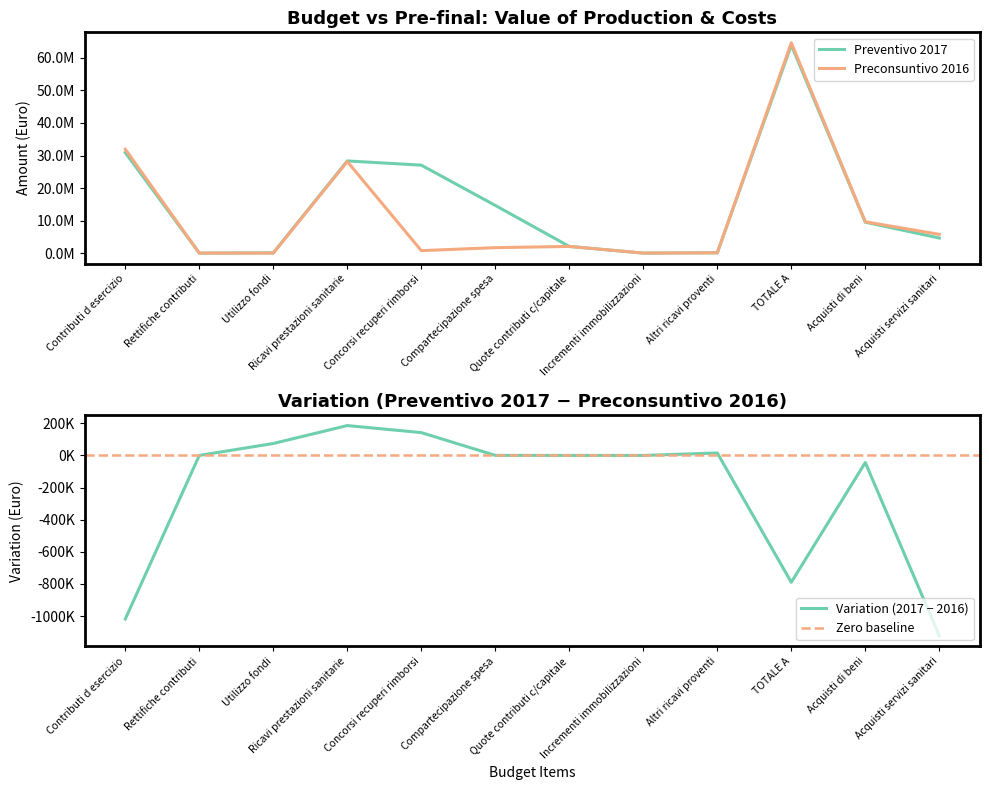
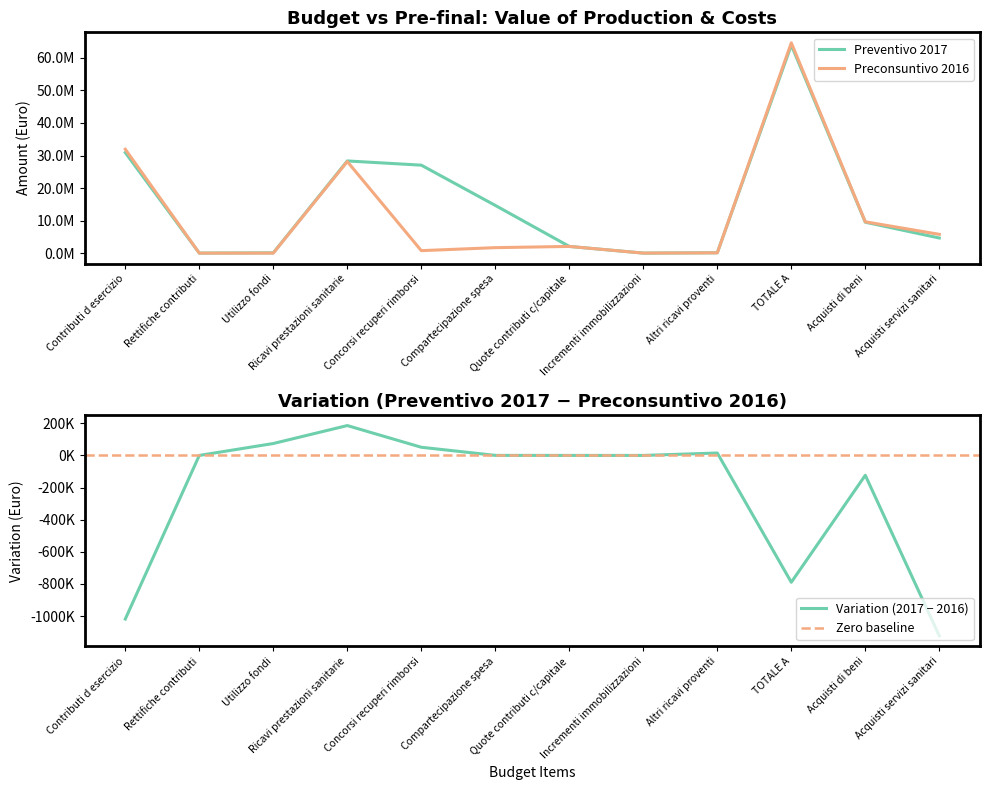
Variation (Preventivo 2017 − Preconsuntivo 2016), Concorsi recuperi rimborsi: 140000 -> 50000
Variation (Preventivo 2017 − Preconsuntivo 2016), Acquisti di beni: -40000 -> -120000
